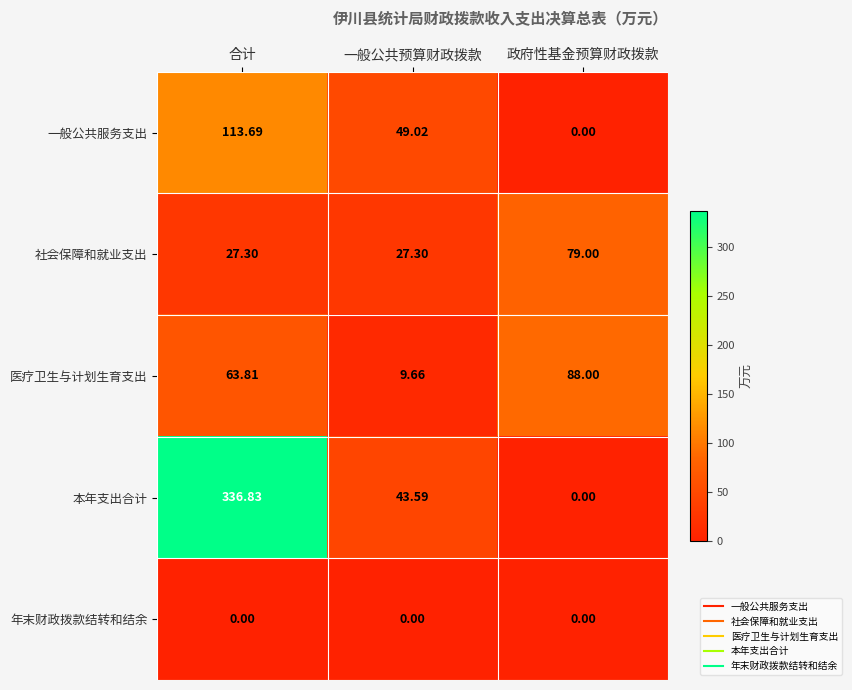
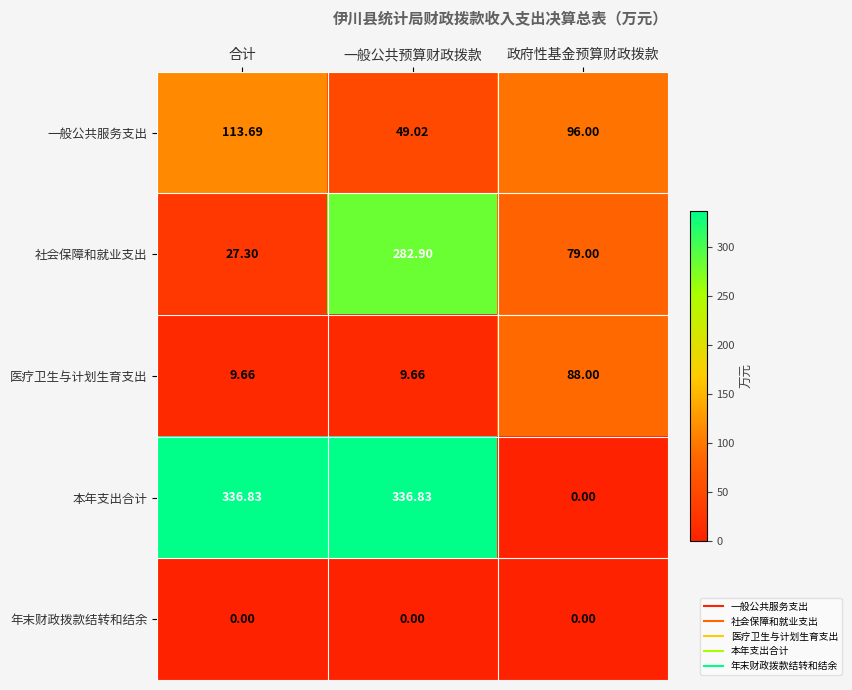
一般公共服务支出, 政府性基金预算财政拨款: 0.00 -> 96.00
社会保障和就业支出, 一般公共预算财政拨款: 27.30 -> 282.90
医疗卫生与计划生育支出, 合计: 63.81 -> 9.66
本年支出合计, 一般公共预算财政拨款: 43.59 -> 336.83
